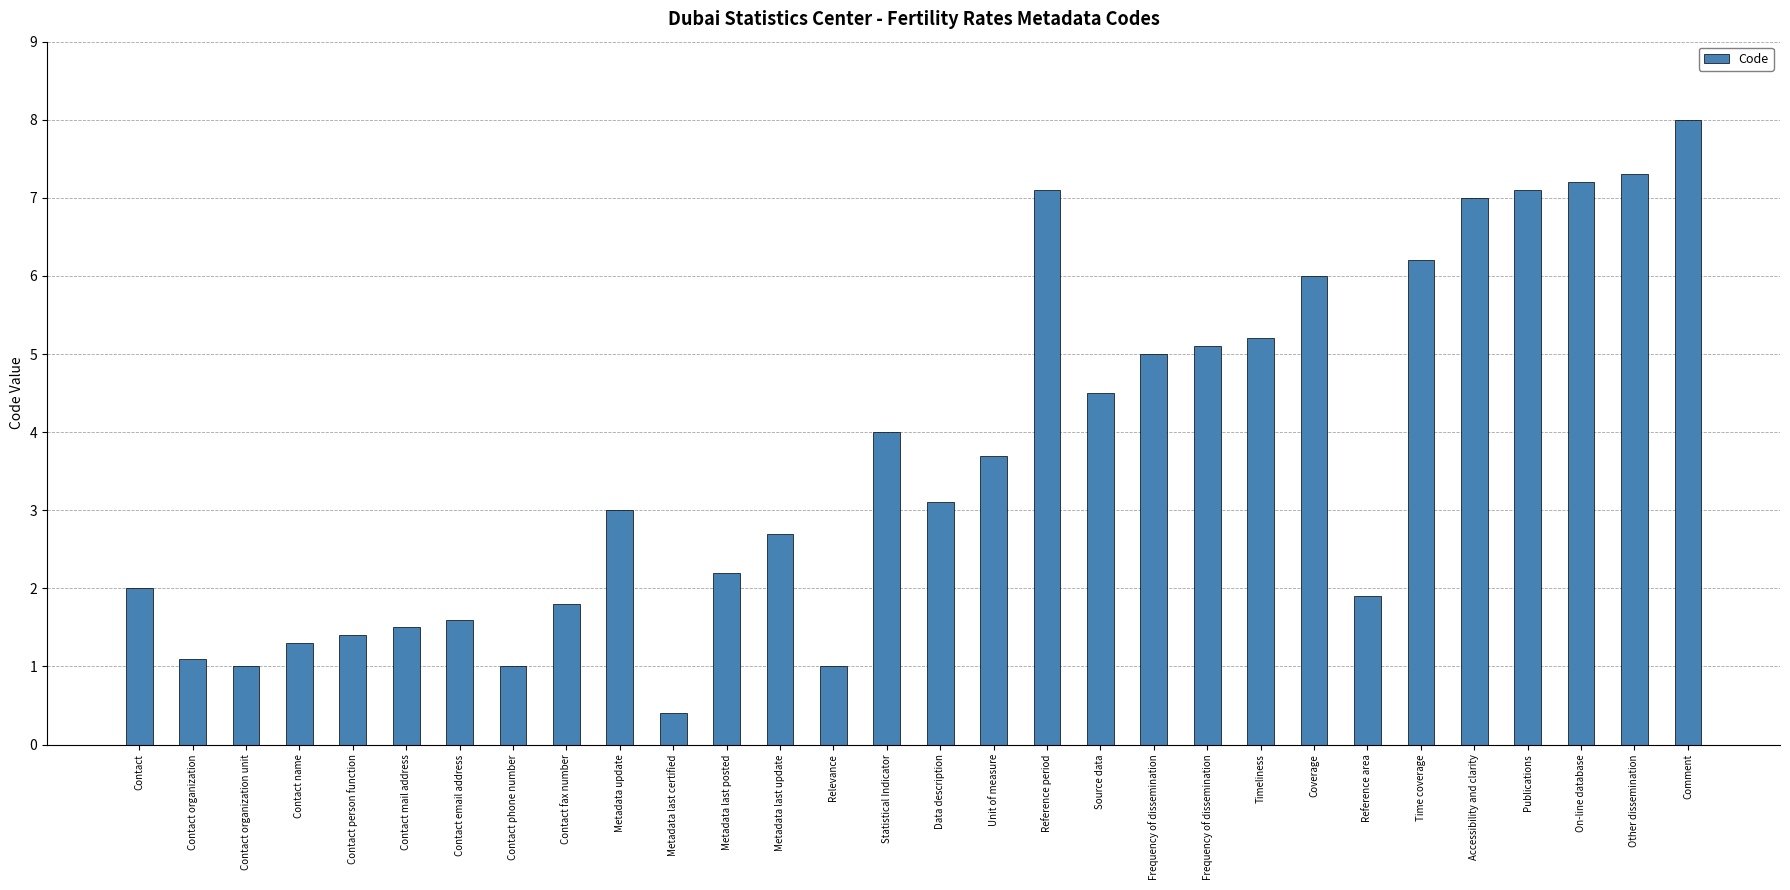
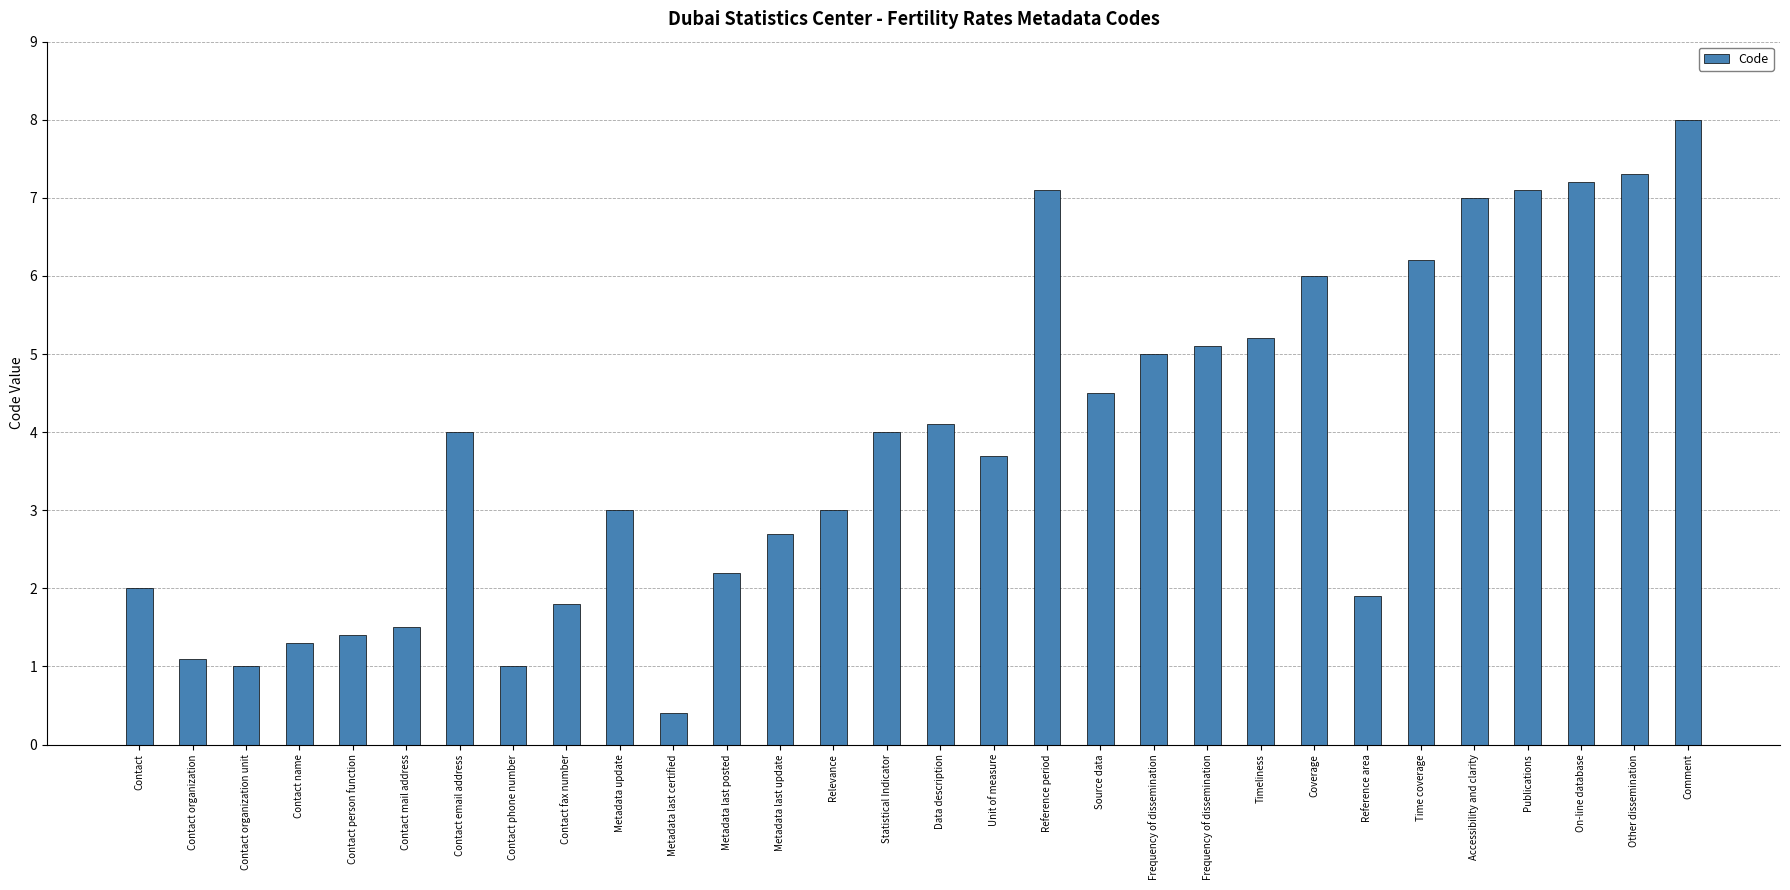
Contact email address: 1.6 -> 4.0
Relevance: 1 -> 3
Data description: 3.1 -> 4.1
